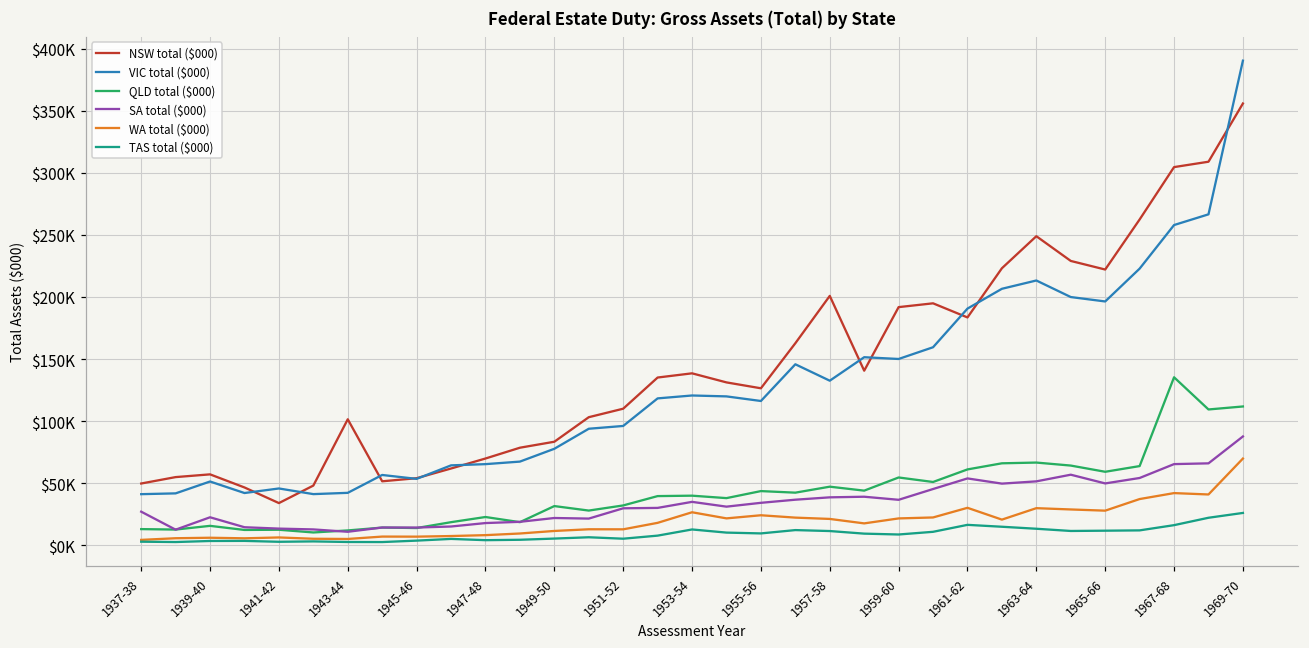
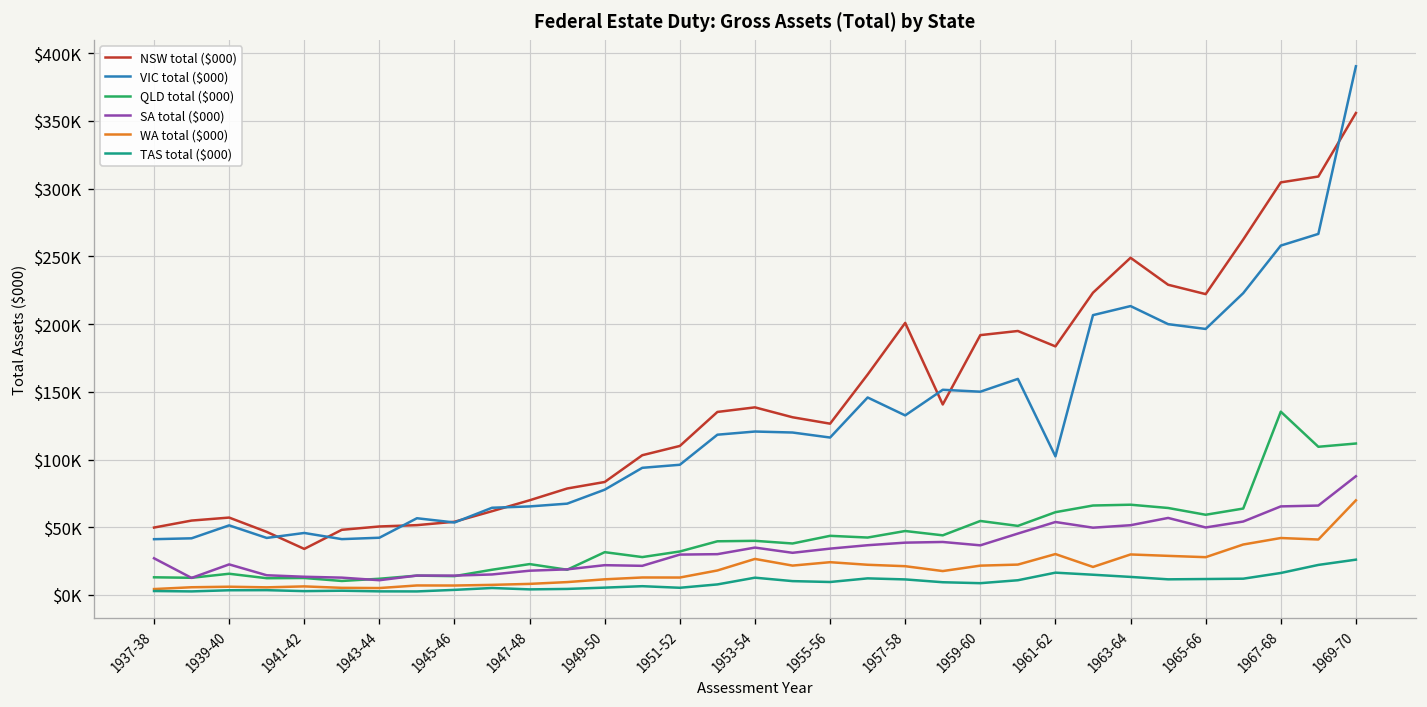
NSW total ($000), 1943-44: $102000 -> $51000
VIC total ($000), 1961-62: $191000 -> $102000
